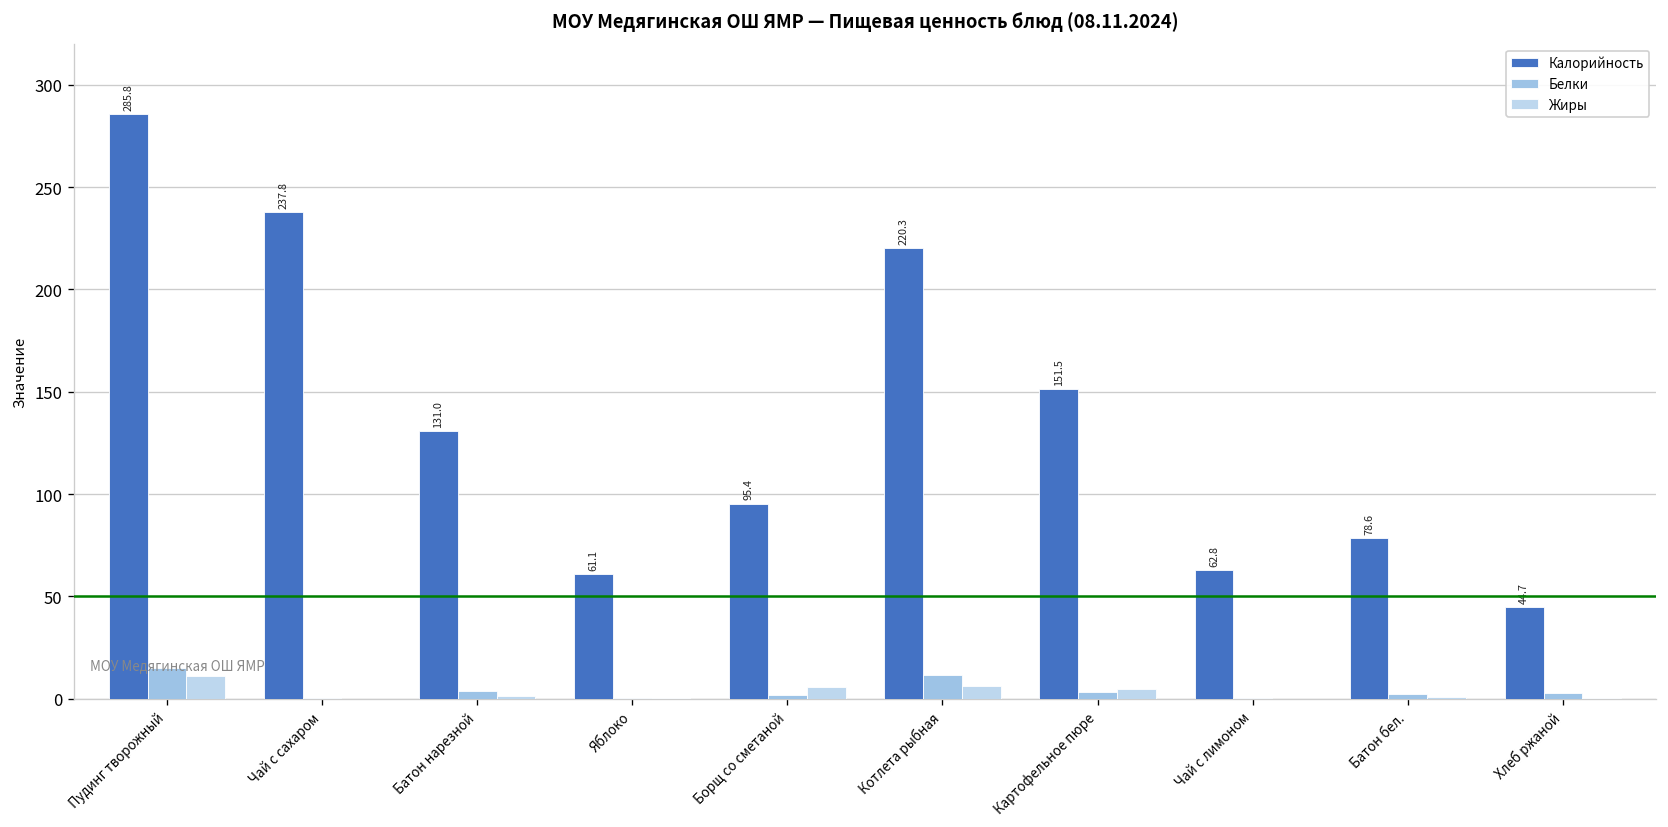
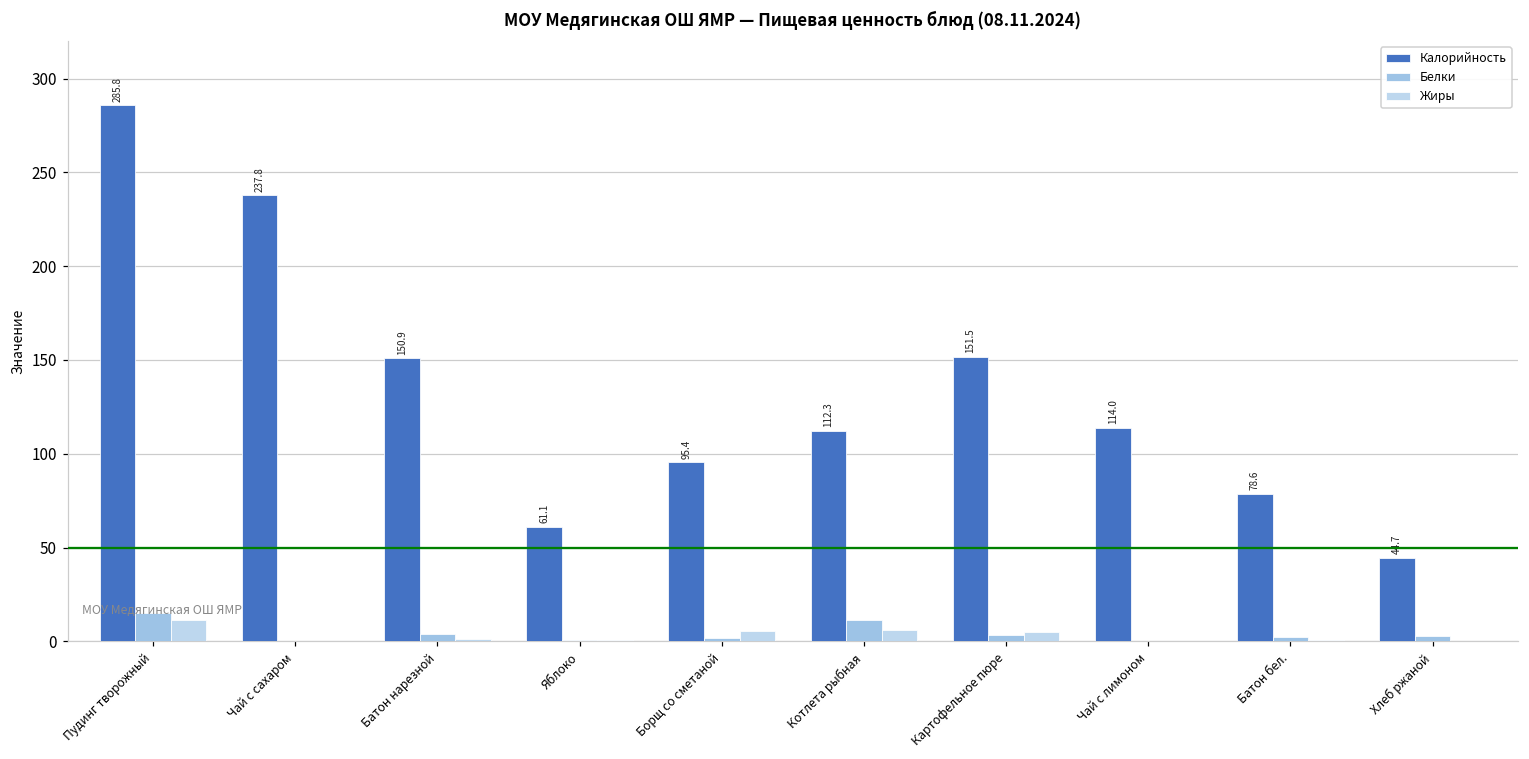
Калорийность, Батон нарезной: 131.0 -> 150.9
Калорийность, Котлета рыбная: 220.3 -> 112.3
Калорийность, Чай с лимоном: 62.8 -> 114.0
